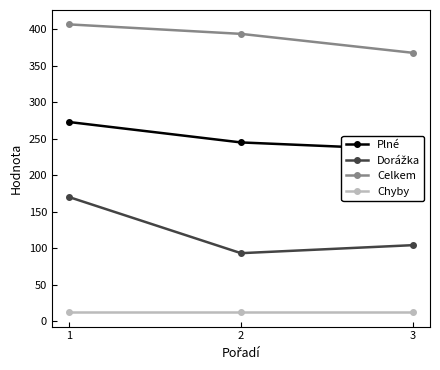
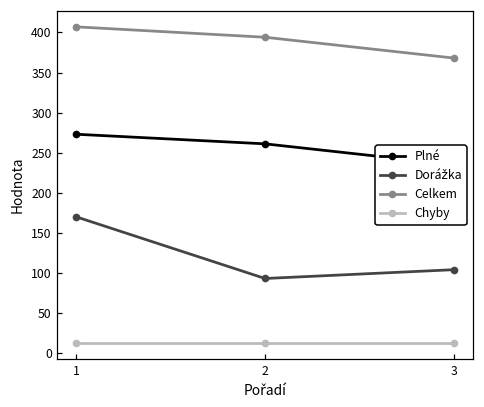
Plné, 2: 250 -> 260
